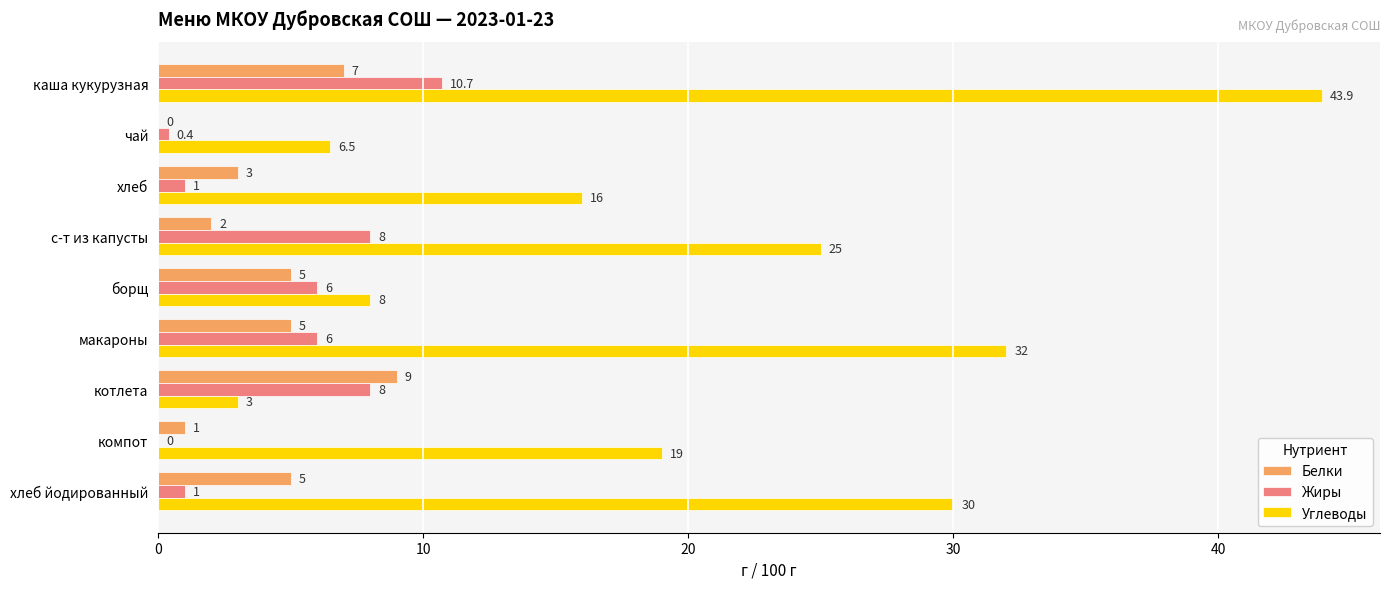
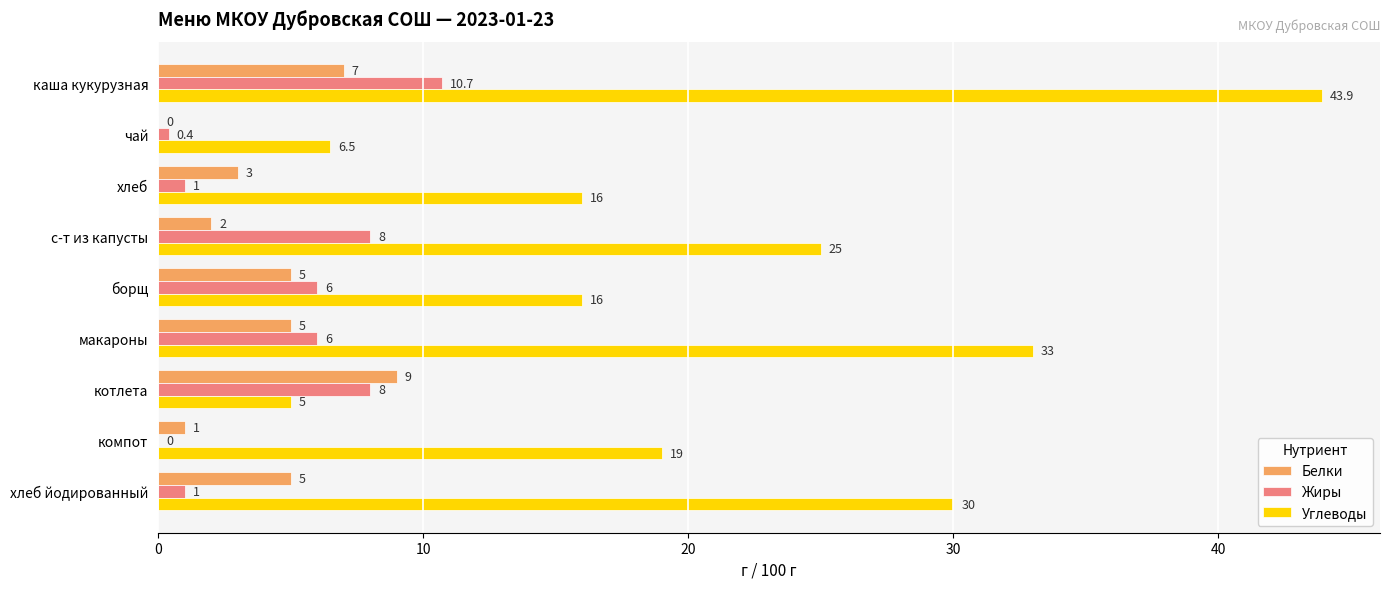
Углеводы, борщ: 8 -> 16
Углеводы, макароны: 32 -> 33
Углеводы, котлета: 3 -> 5
